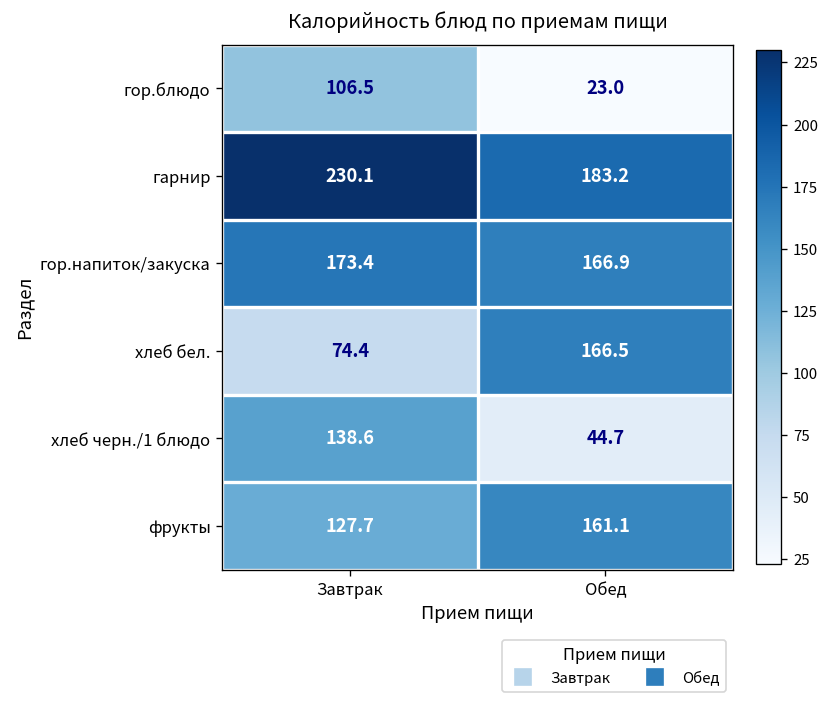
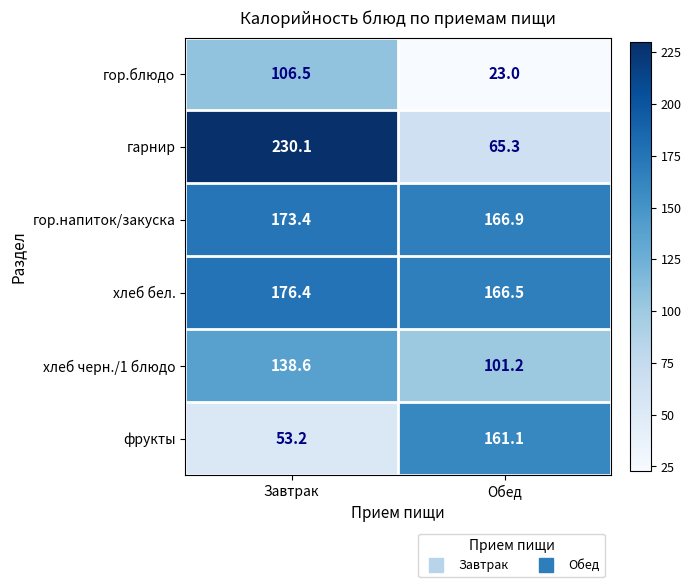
гарнир, Обед: 183.2 -> 65.3
хлеб бел., Завтрак: 74.4 -> 176.4
хлеб черн./1 блюдо, Обед: 44.7 -> 101.2
фрукты, Завтрак: 127.7 -> 53.2
